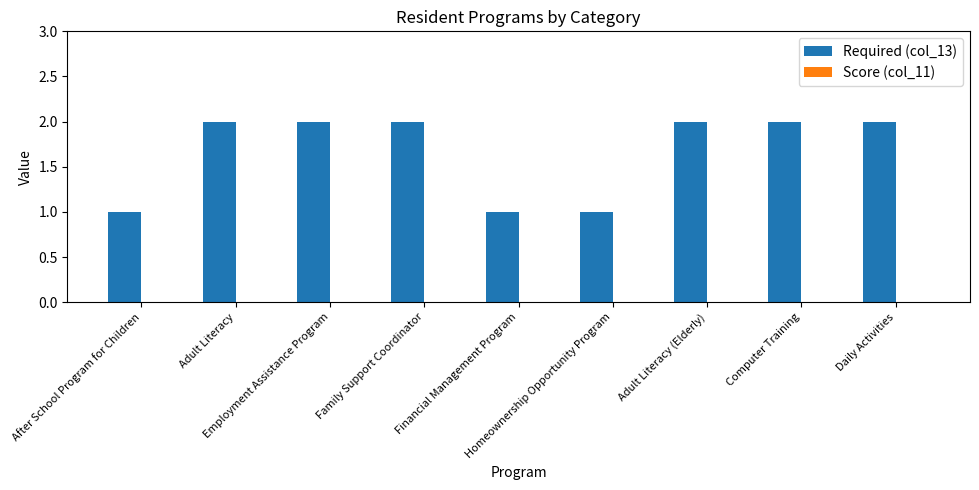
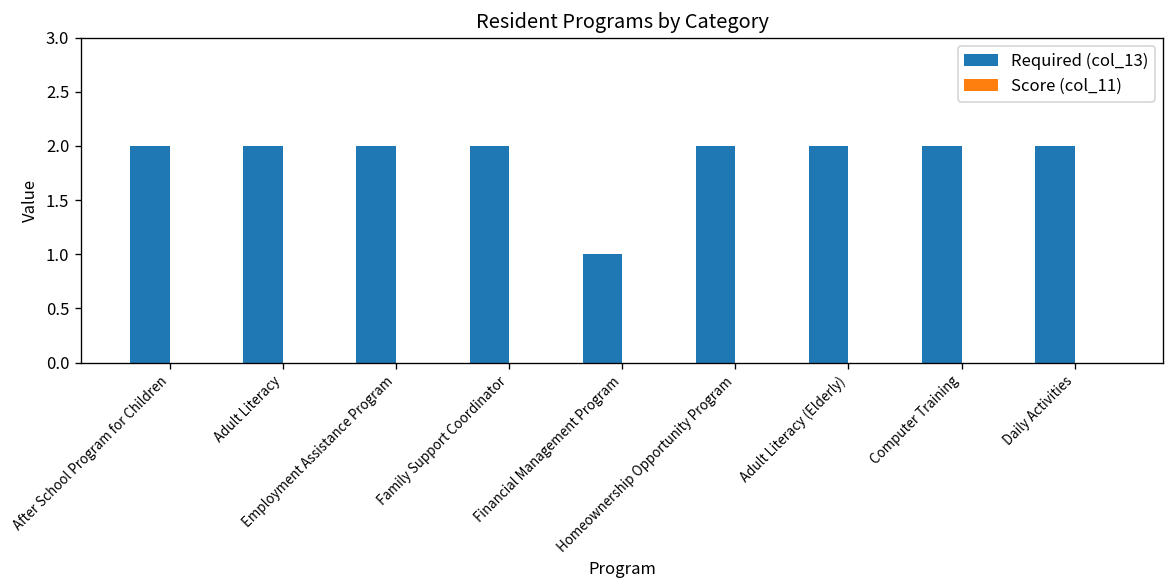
Required (col_13), After School Program for Children: 1 -> 2
Required (col_13), Homeownership Opportunity Program: 1 -> 2
